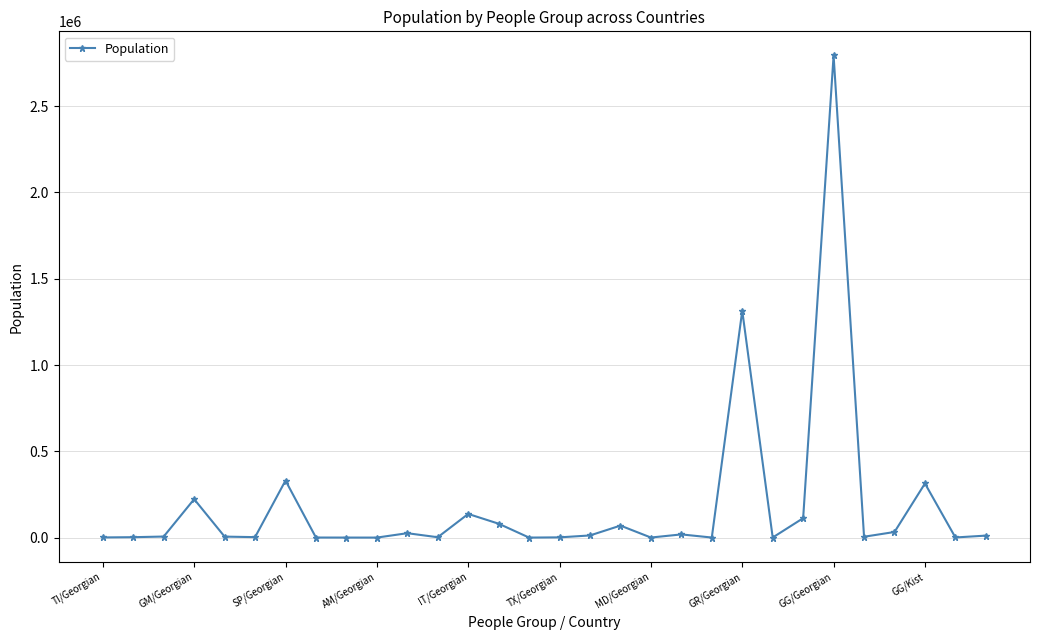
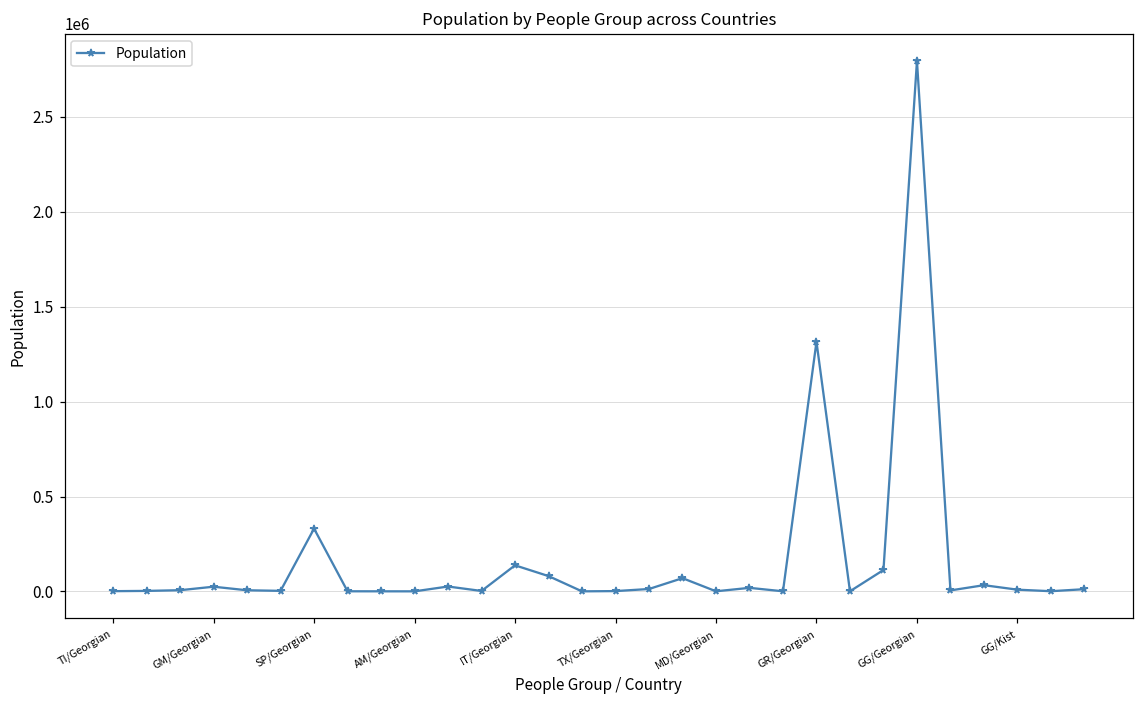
GM/Georgian: 220000 -> 30000
GG/Kist: 310000 -> 10000
